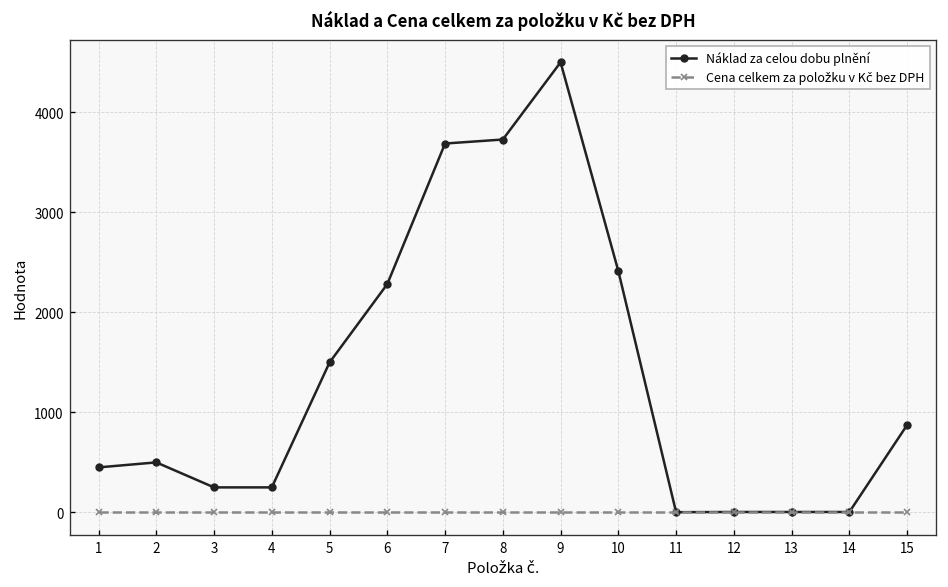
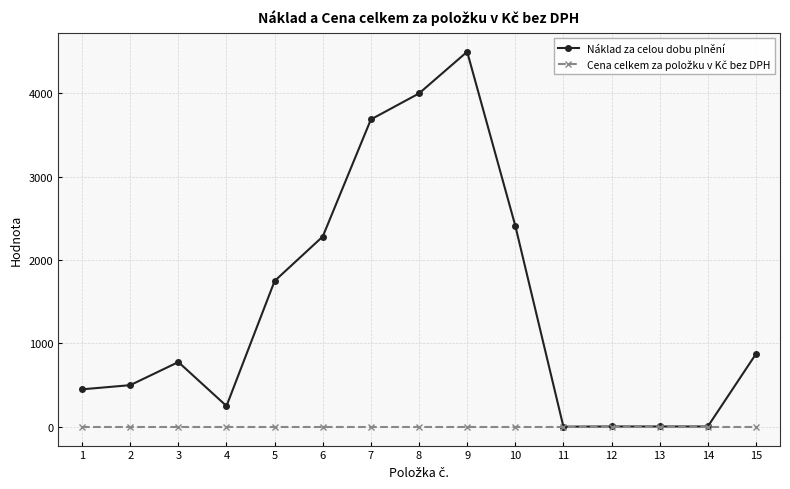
Náklad za celou dobu plnění, 3: 300 -> 800
Náklad za celou dobu plnění, 5: 1500 -> 1800
Náklad za celou dobu plnění, 8: 3700 -> 4000
